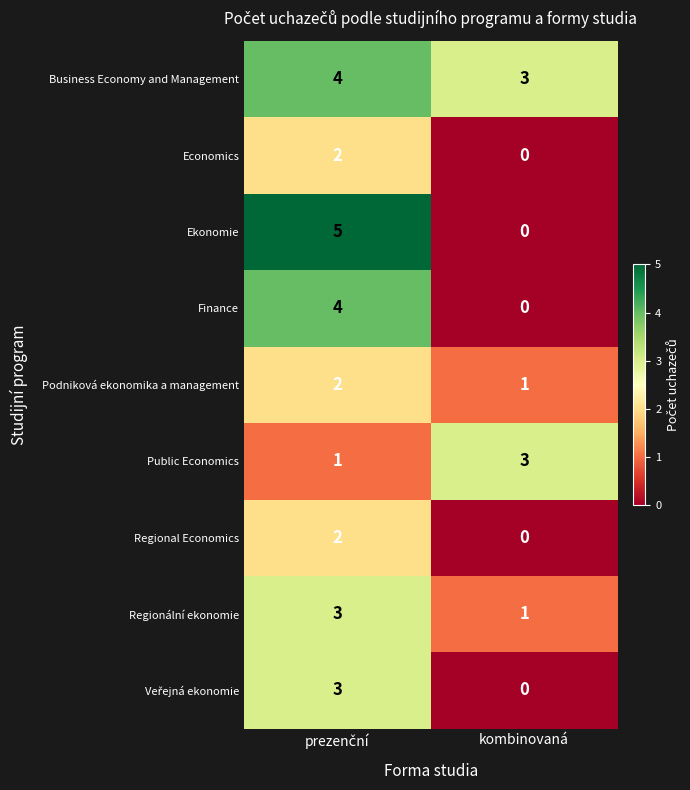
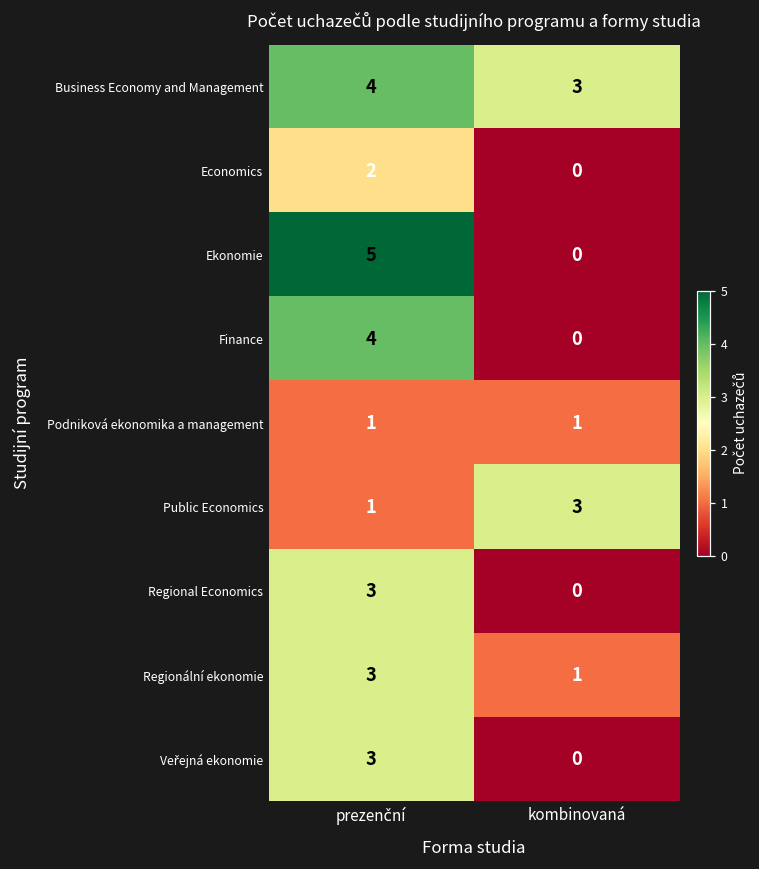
Podniková ekonomika a management, prezenční: 2 -> 1
Regional Economics, prezenční: 2 -> 3
